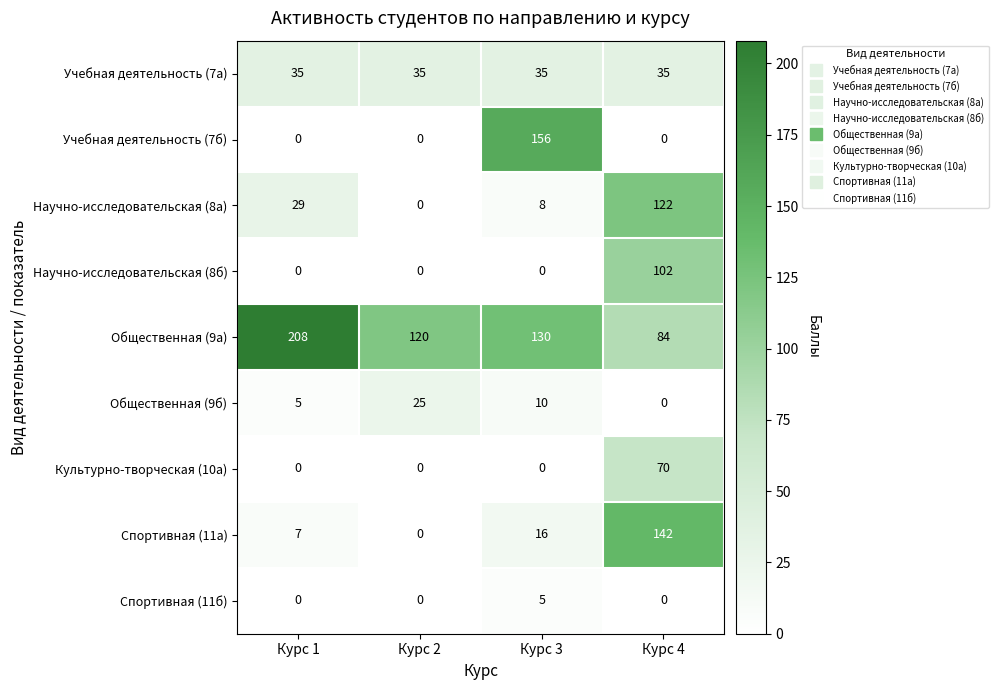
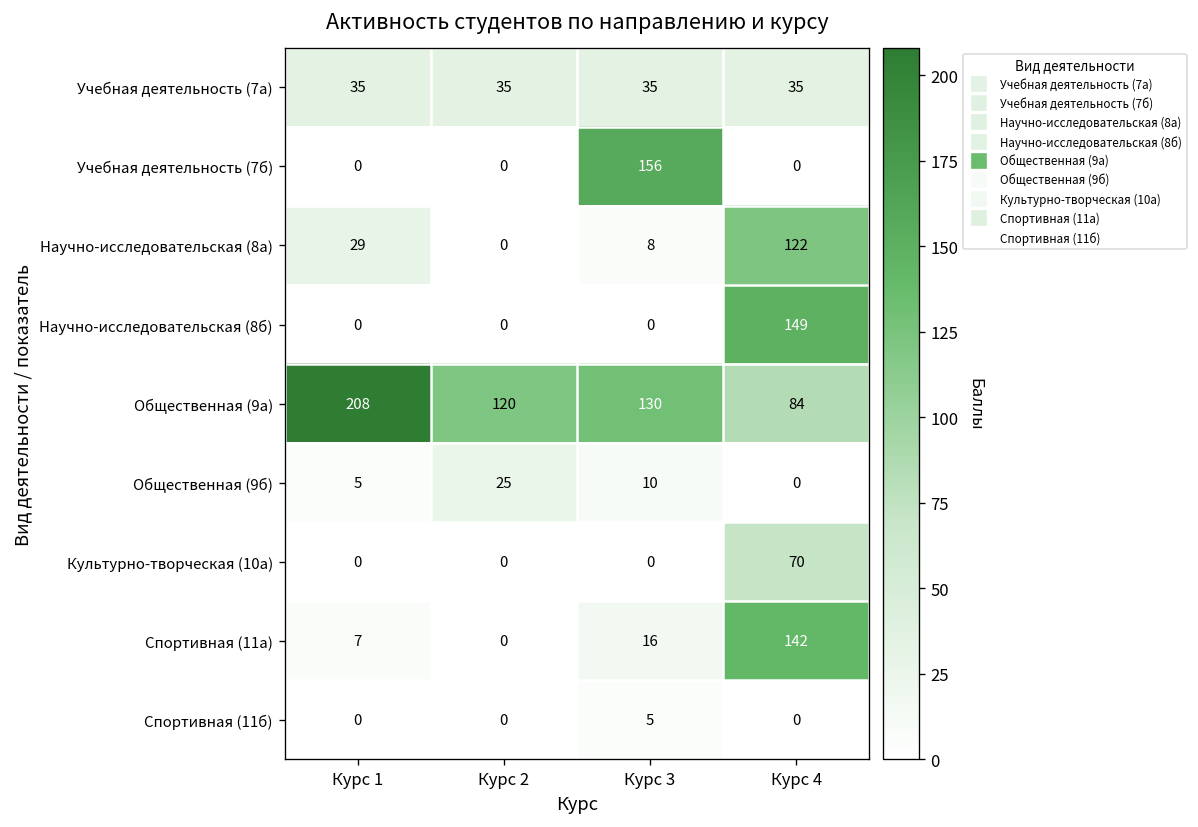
Научно-исследовательская (8б), Курс 4: 102 -> 149
